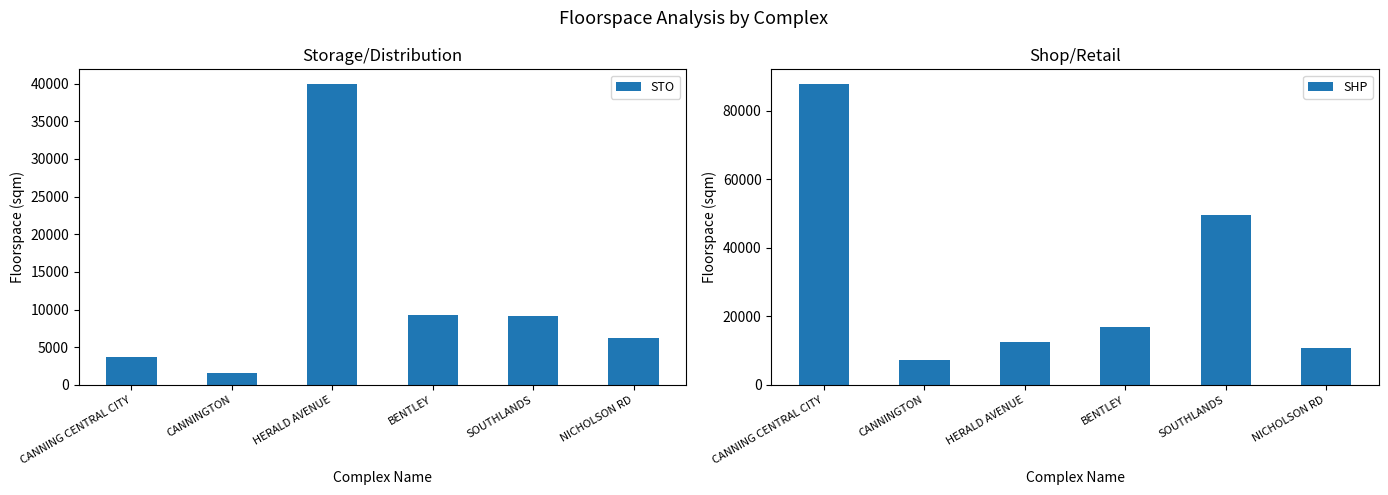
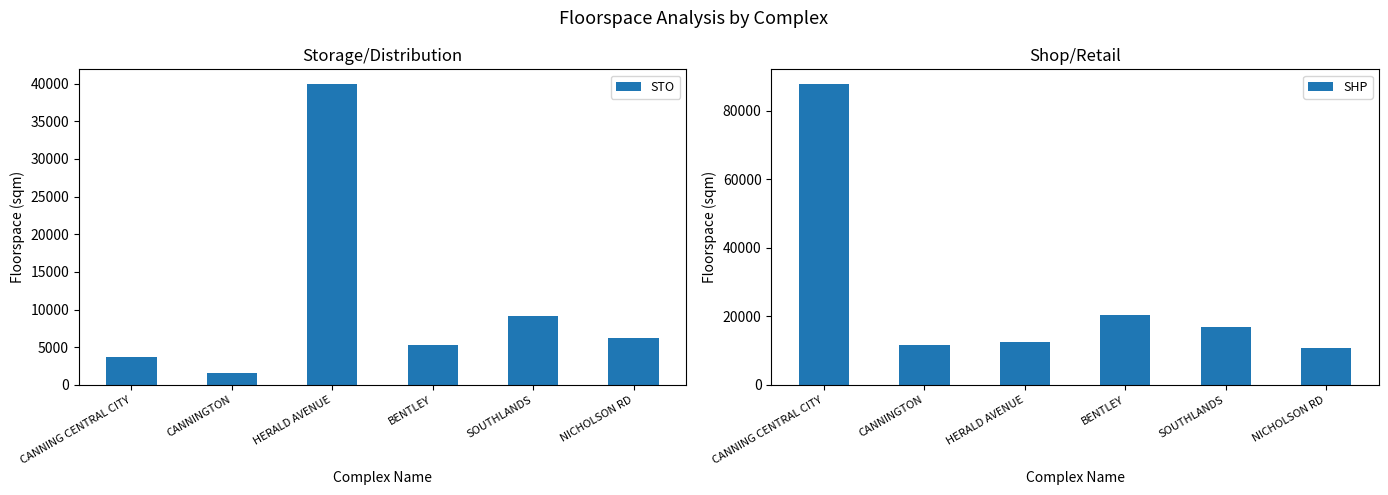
Storage/Distribution, BENTLEY: 9000 -> 5000
Shop/Retail, CANNINGTON: 7000 -> 12000
Shop/Retail, BENTLEY: 17000 -> 20000
Shop/Retail, SOUTHLANDS: 50000 -> 17000
